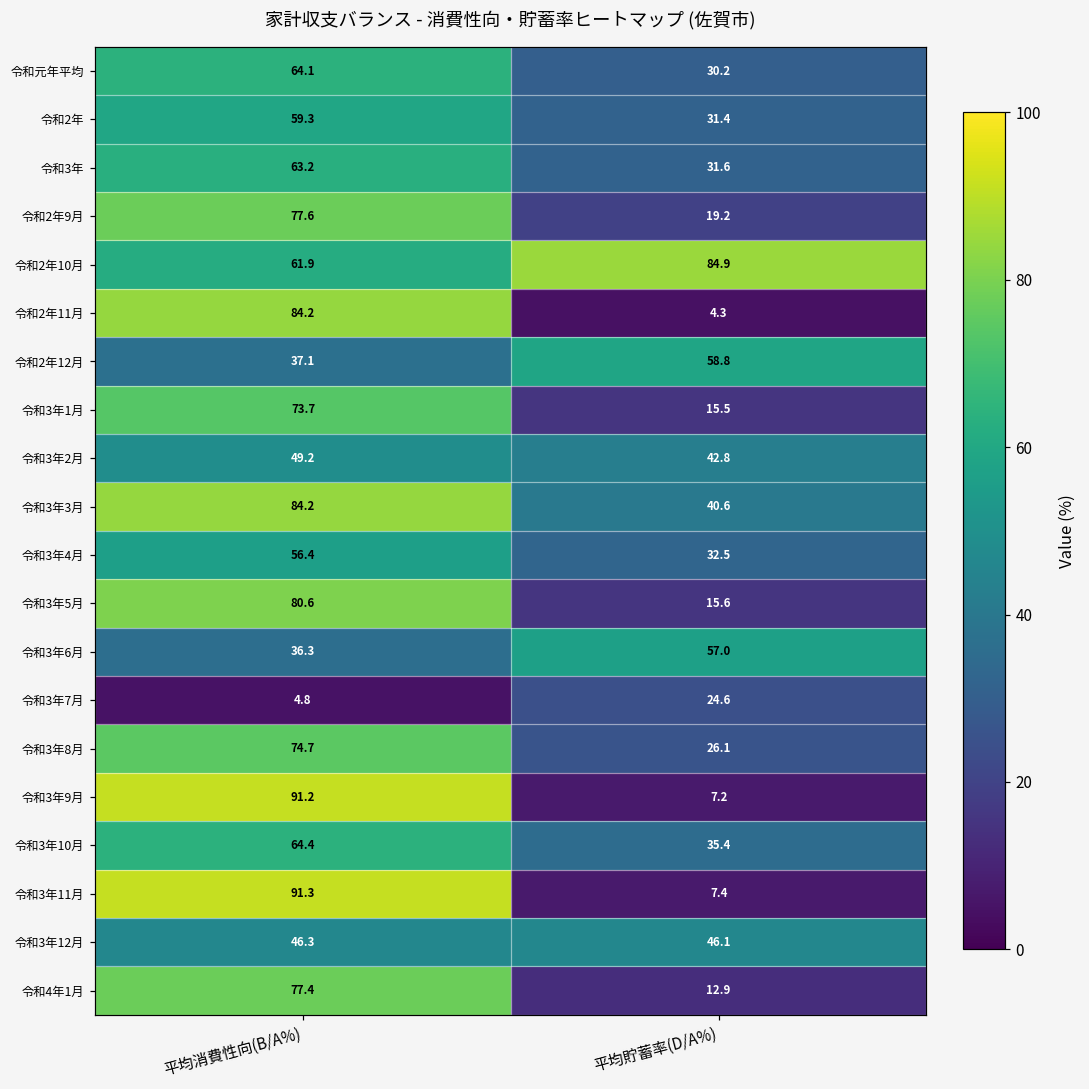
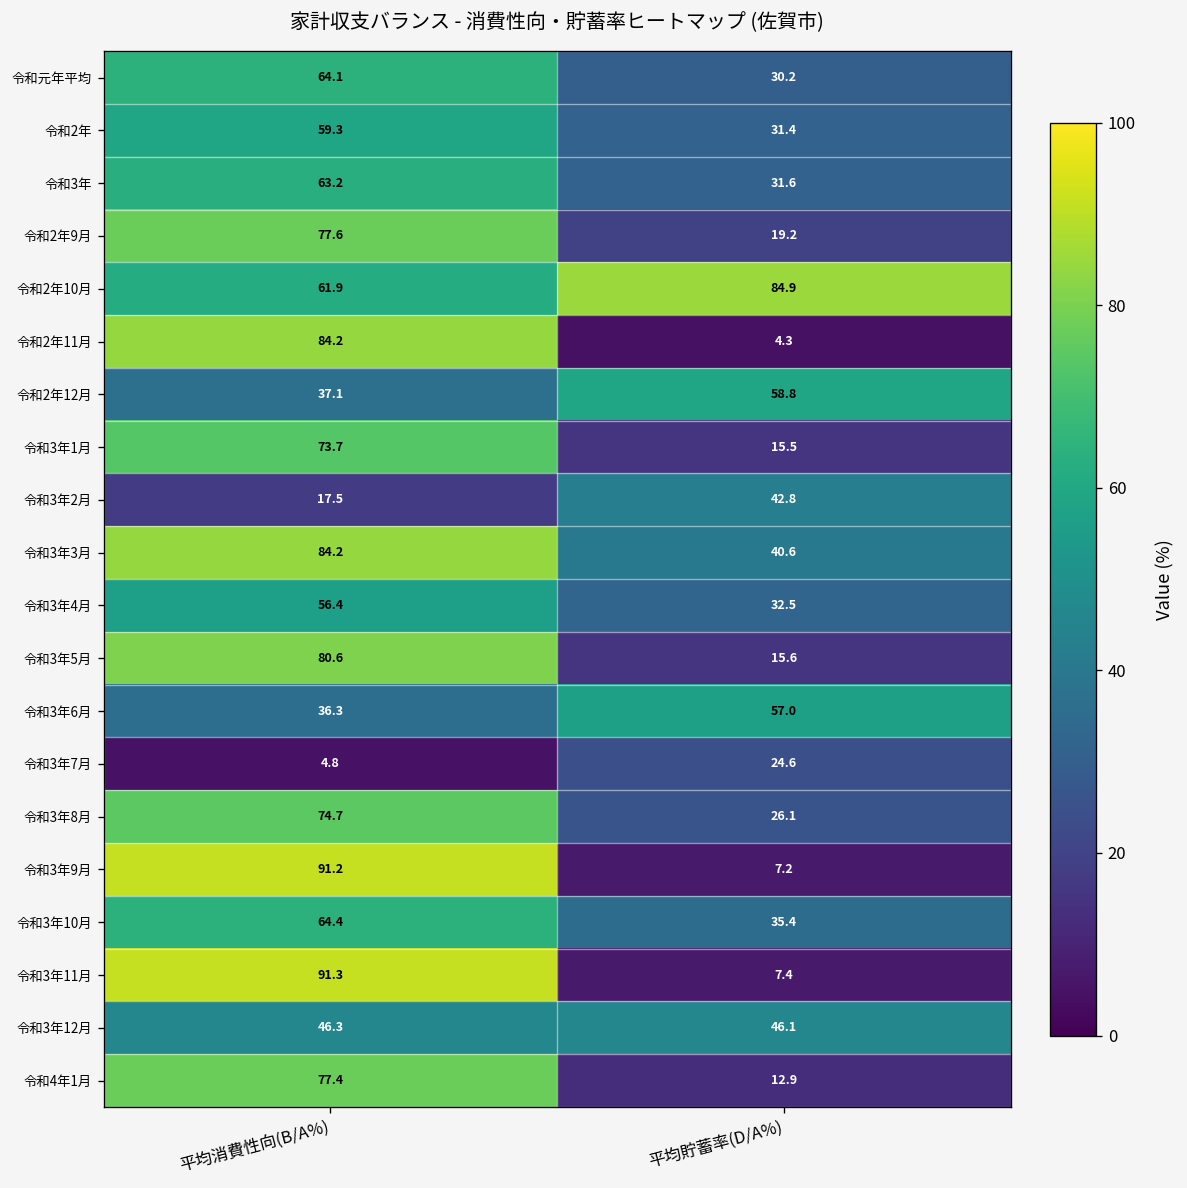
令和3年2月, 平均消費性向(B/A%): 49.2 -> 17.5
